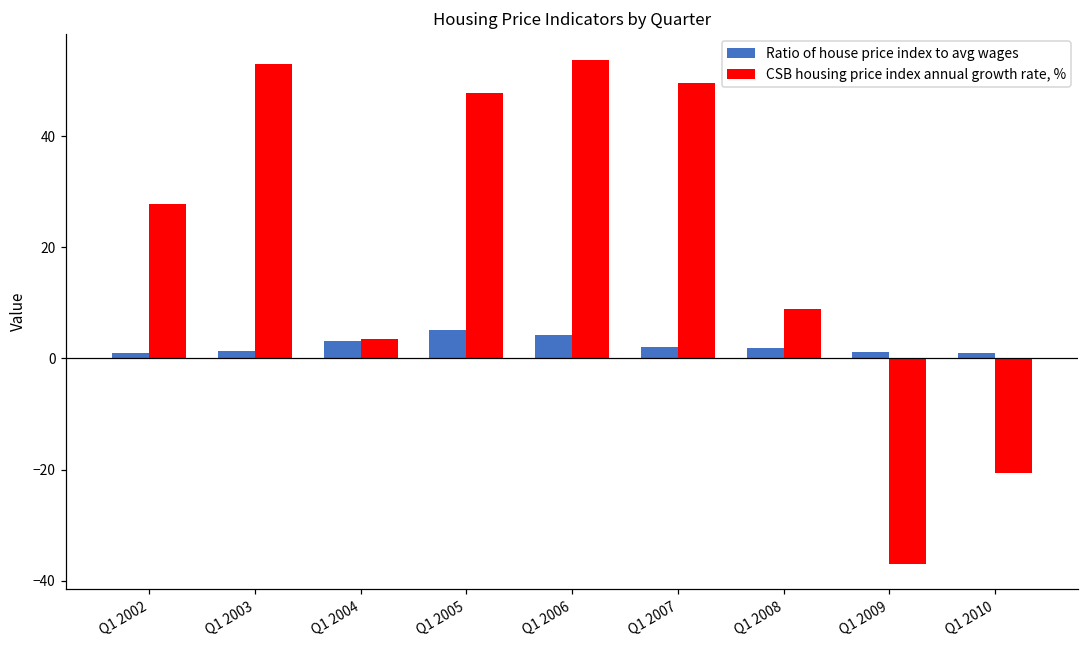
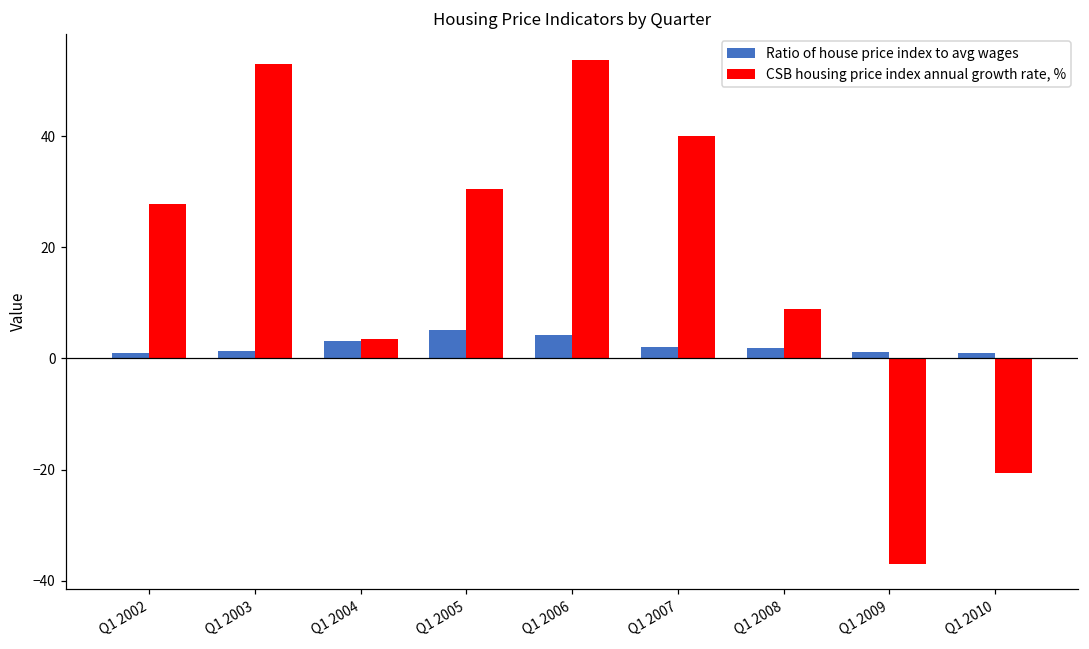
CSB housing price index annual growth rate, %, Q1 2005: 48 -> 31
CSB housing price index annual growth rate, %, Q1 2007: 50 -> 40
